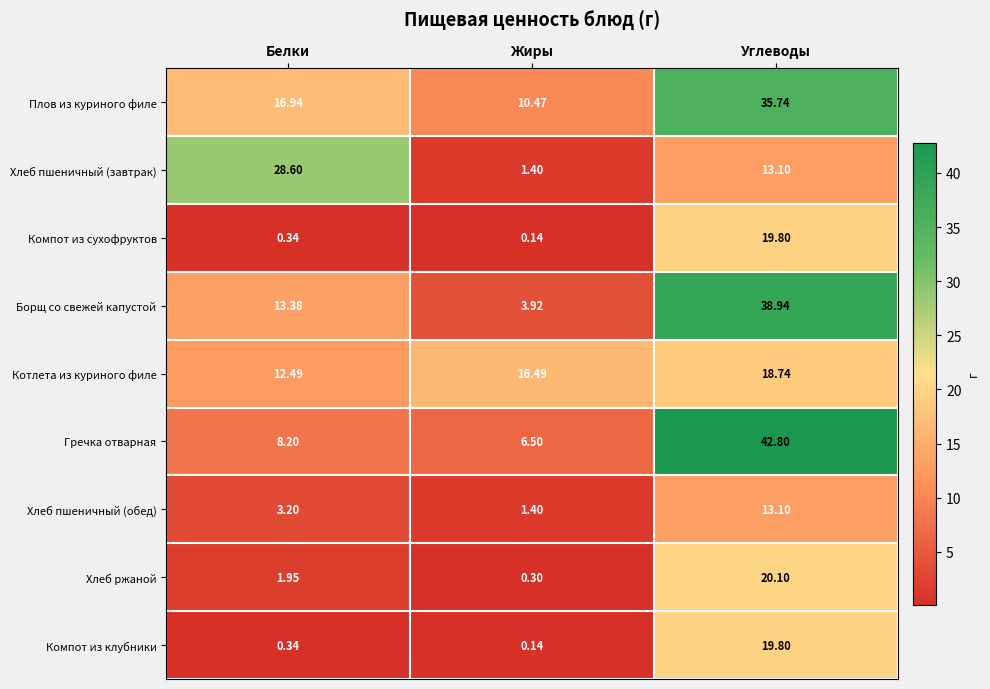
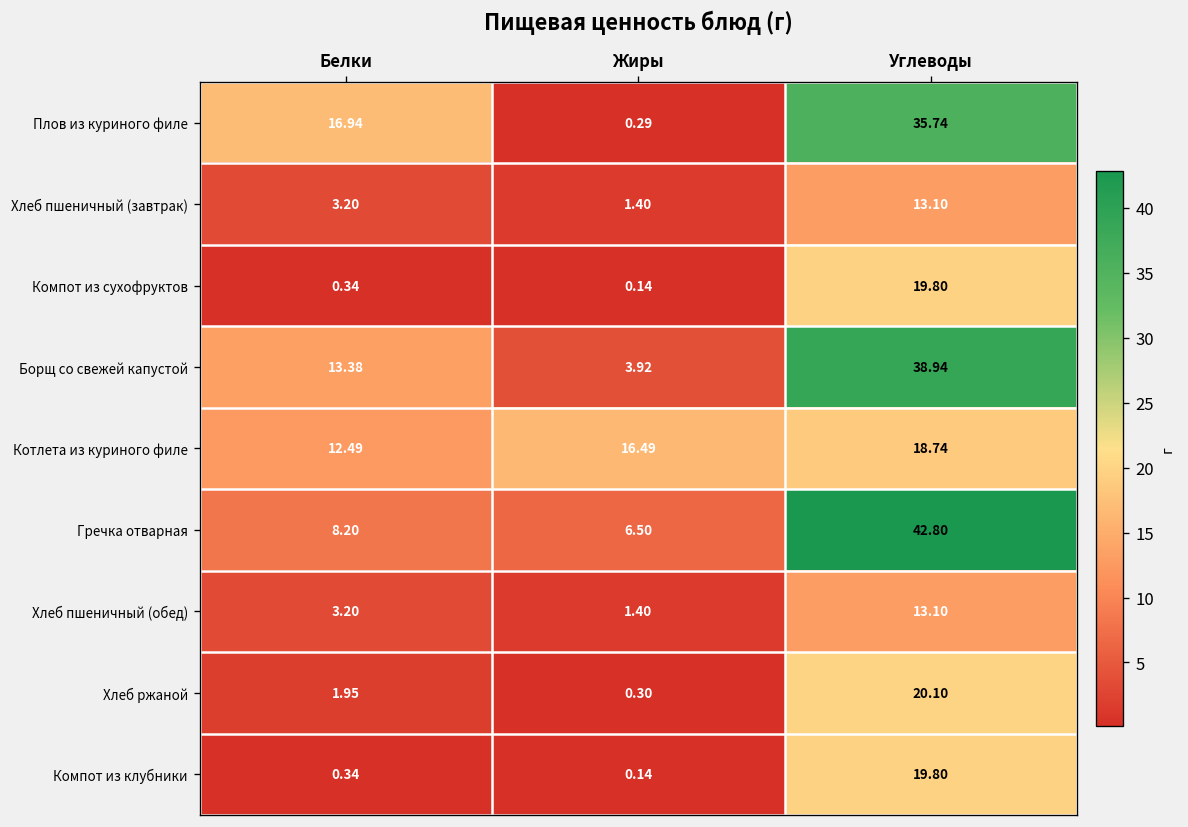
Плов из куриного филе, Жиры: 10.47 -> 0.29
Хлеб пшеничный (завтрак), Белки: 28.60 -> 3.20
